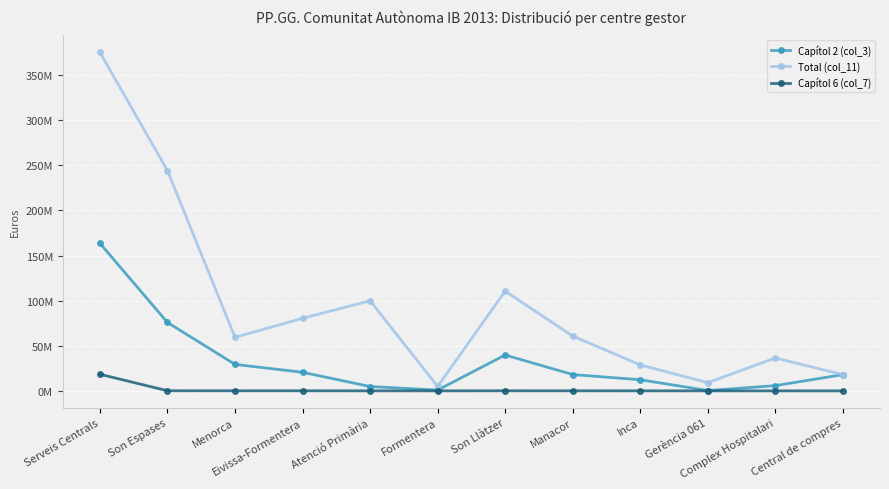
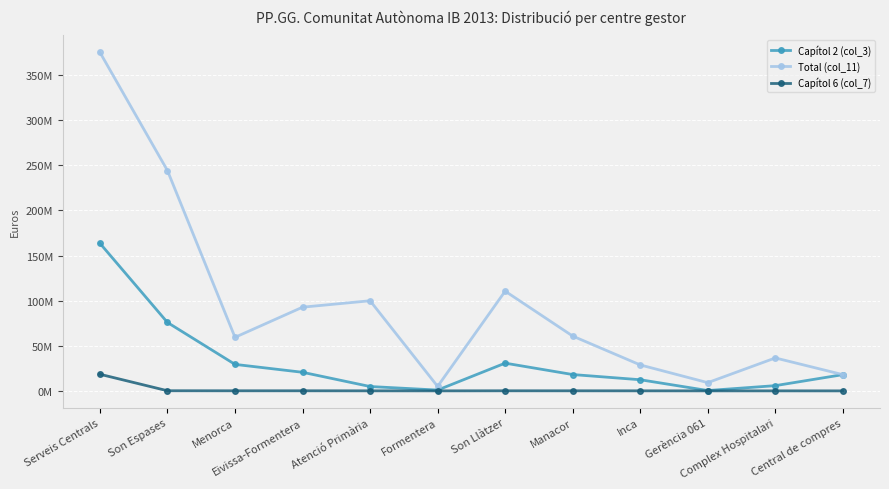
Total (col_11), Eivissa-Formentera: 80000000 -> 90000000
Capítol 2 (col_3), Son Llàtzer: 40000000 -> 30000000
